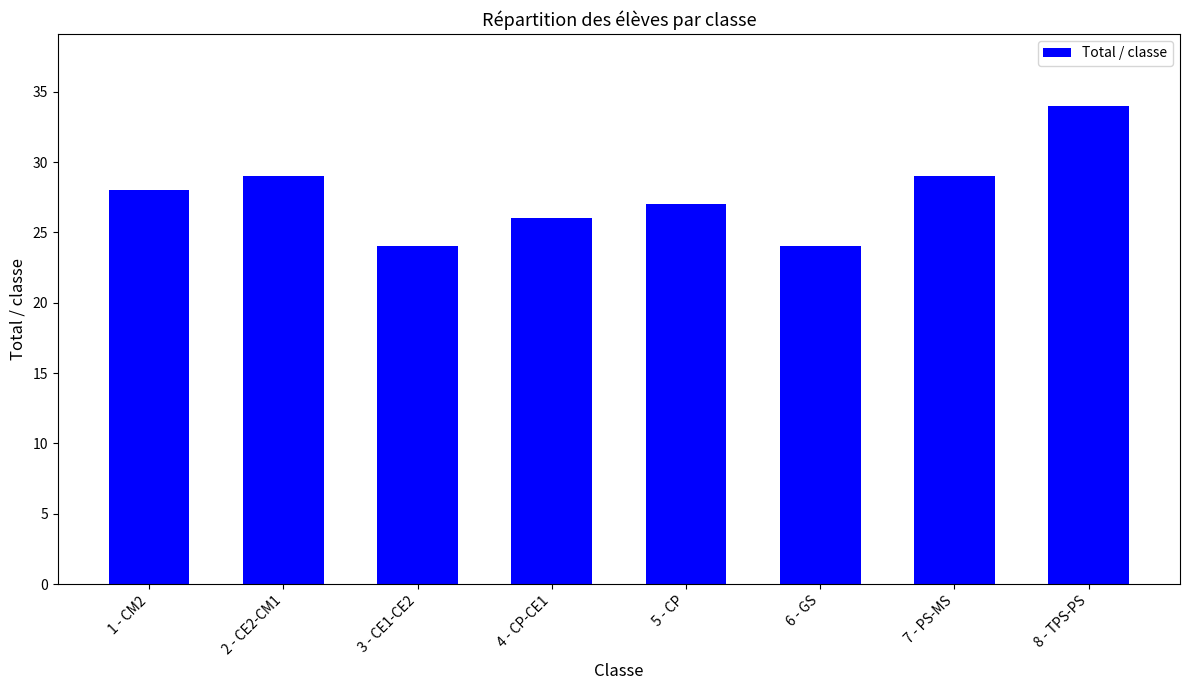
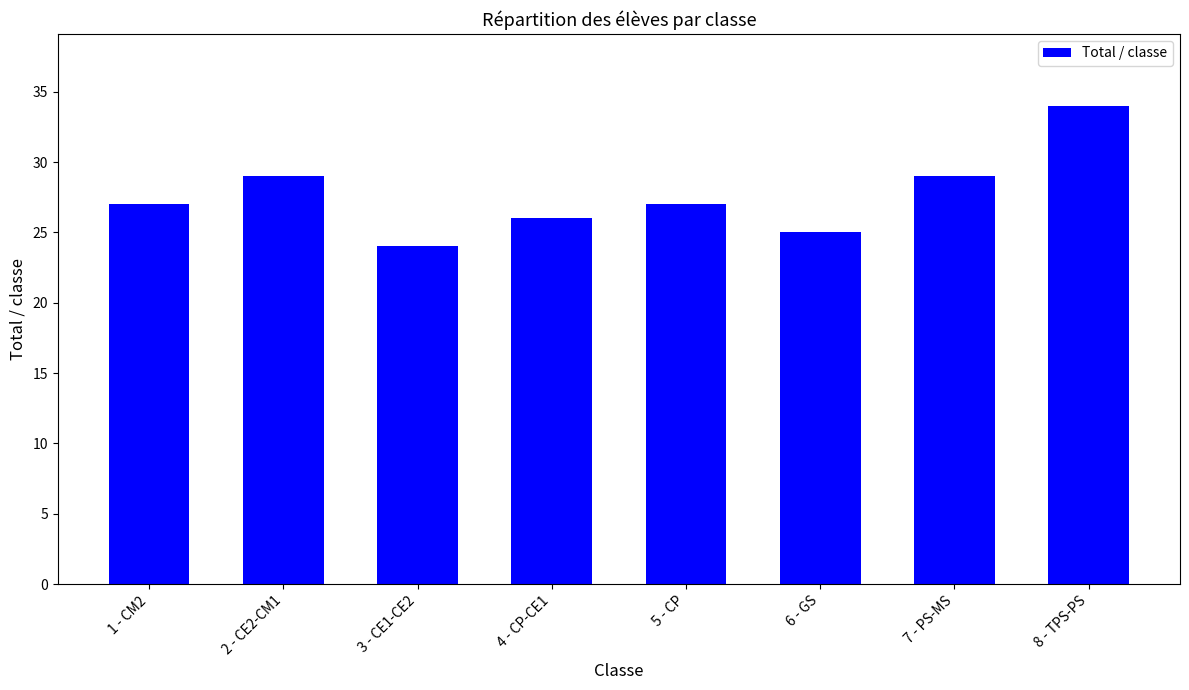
1 - CM2: 28 -> 27
6 - GS: 24 -> 25
